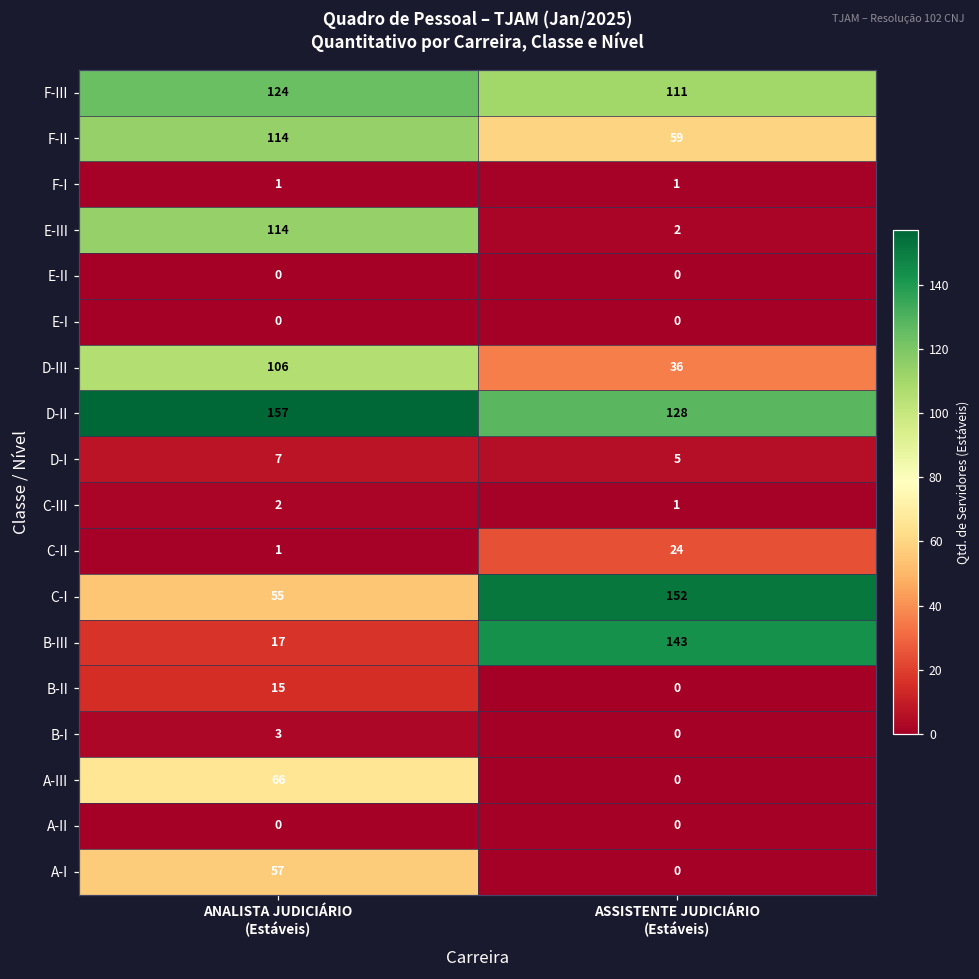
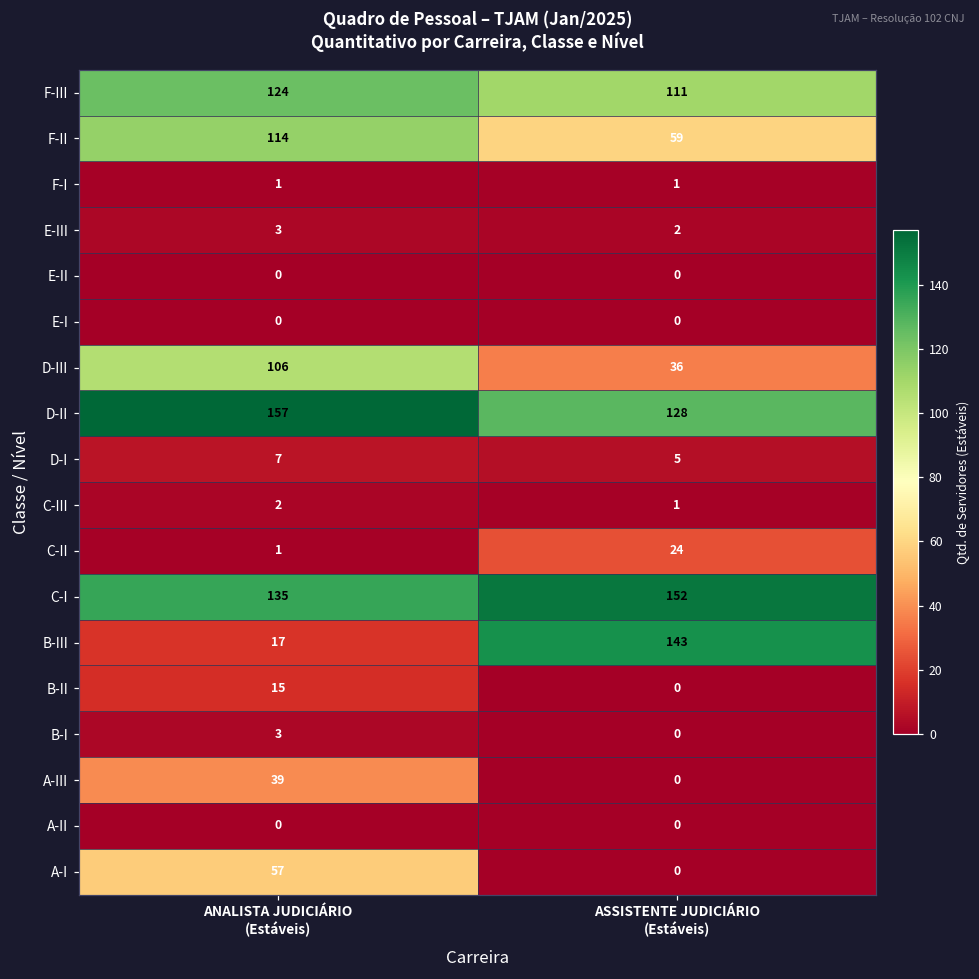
E-III, ANALISTA JUDICIÁRIO (Estáveis): 114 -> 3
C-I, ANALISTA JUDICIÁRIO (Estáveis): 55 -> 135
A-III, ANALISTA JUDICIÁRIO (Estáveis): 66 -> 39
